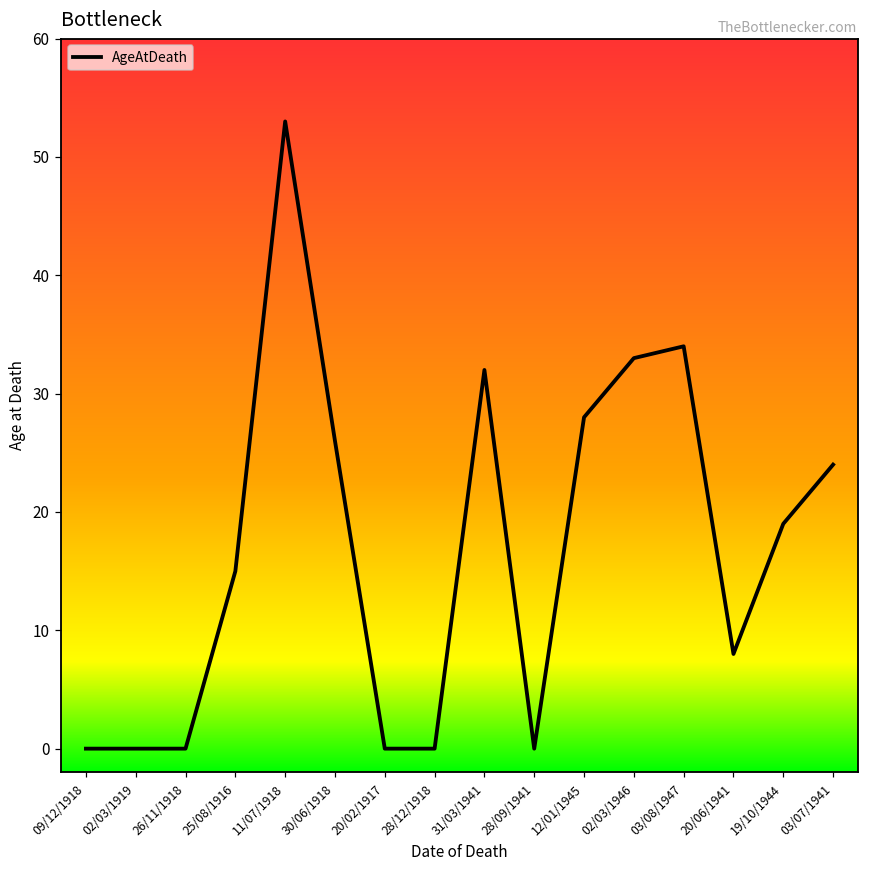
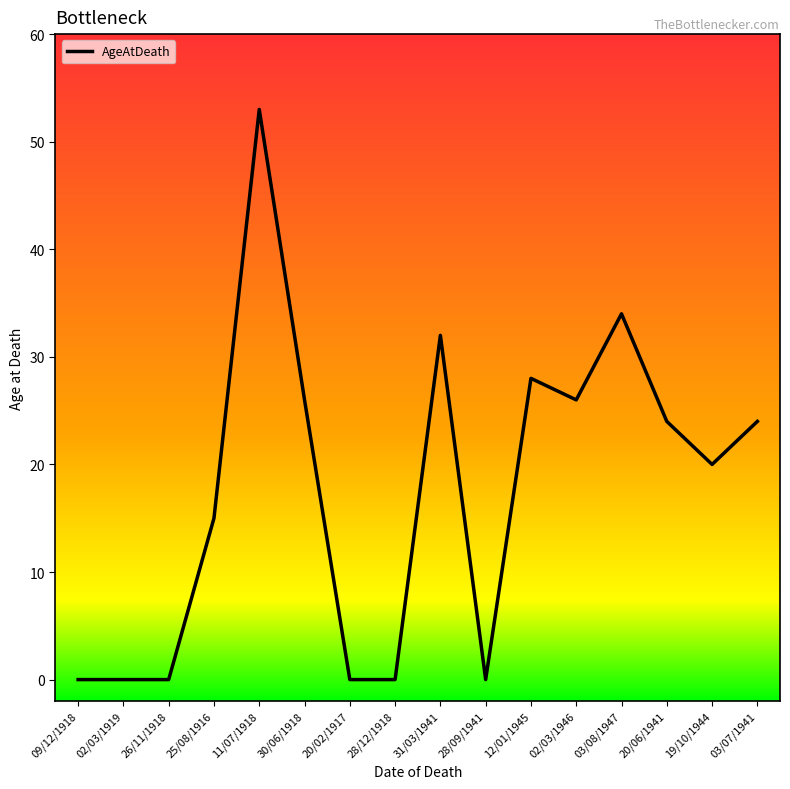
02/03/1946: 33 -> 26
20/06/1941: 8 -> 24
19/10/1944: 19 -> 20
